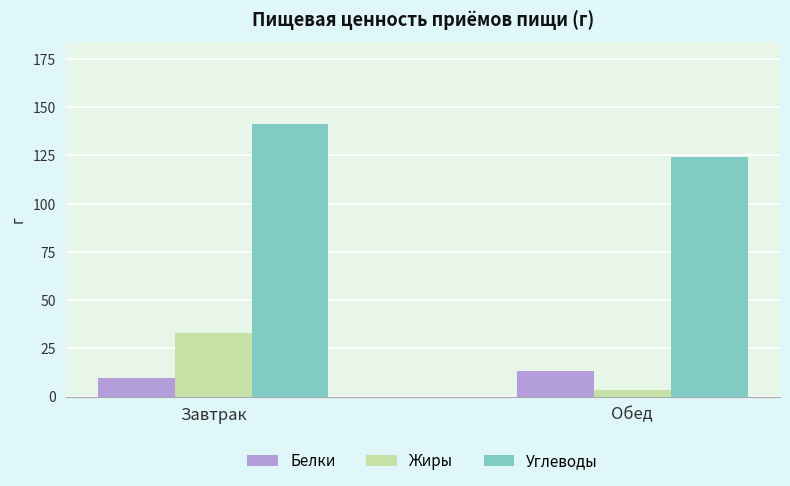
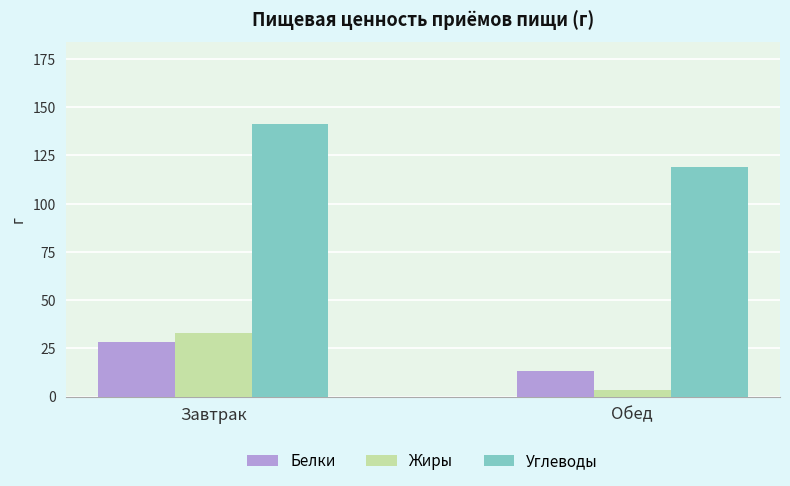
Белки, Завтрак: 10 -> 29
Углеводы, Обед: 124 -> 119
